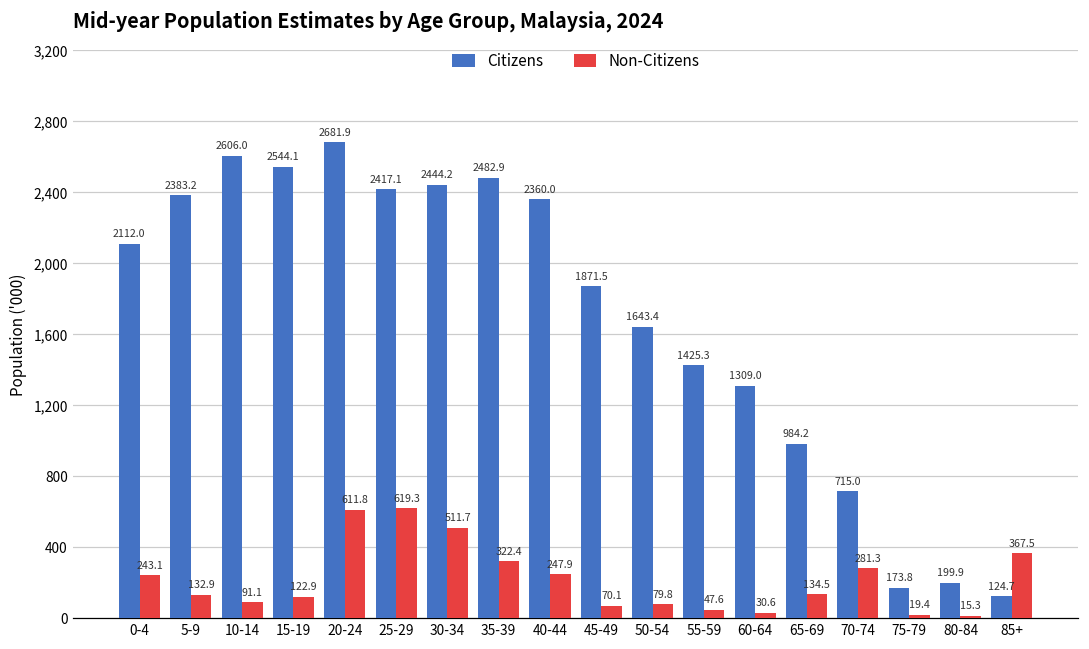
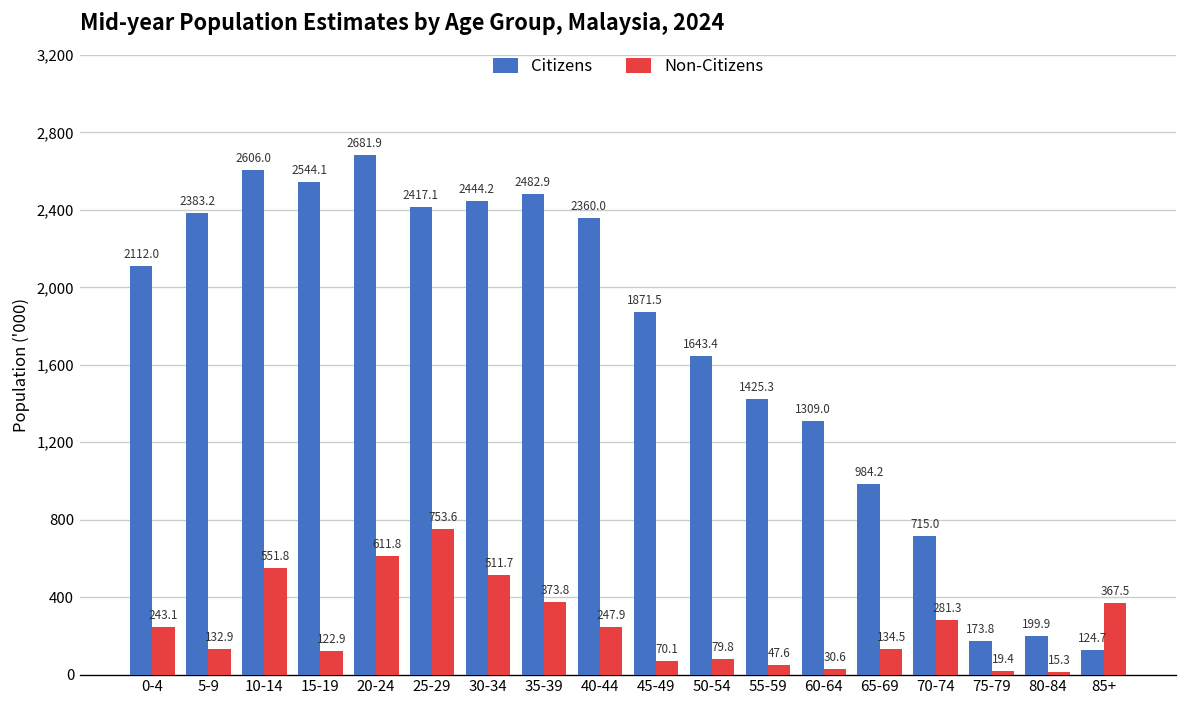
Non-Citizens, 10-14: 91.1 -> 551.8
Non-Citizens, 25-29: 619.3 -> 753.6
Non-Citizens, 35-39: 322.4 -> 373.8
